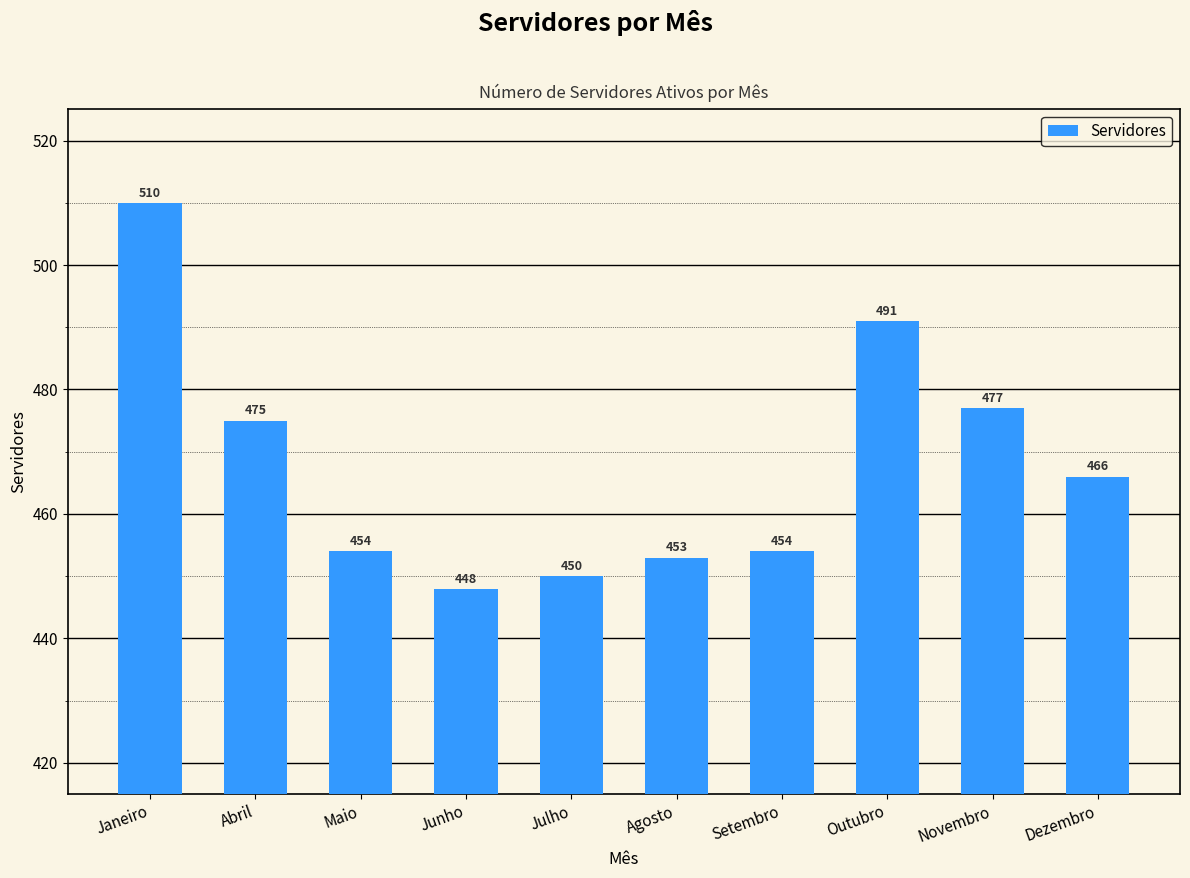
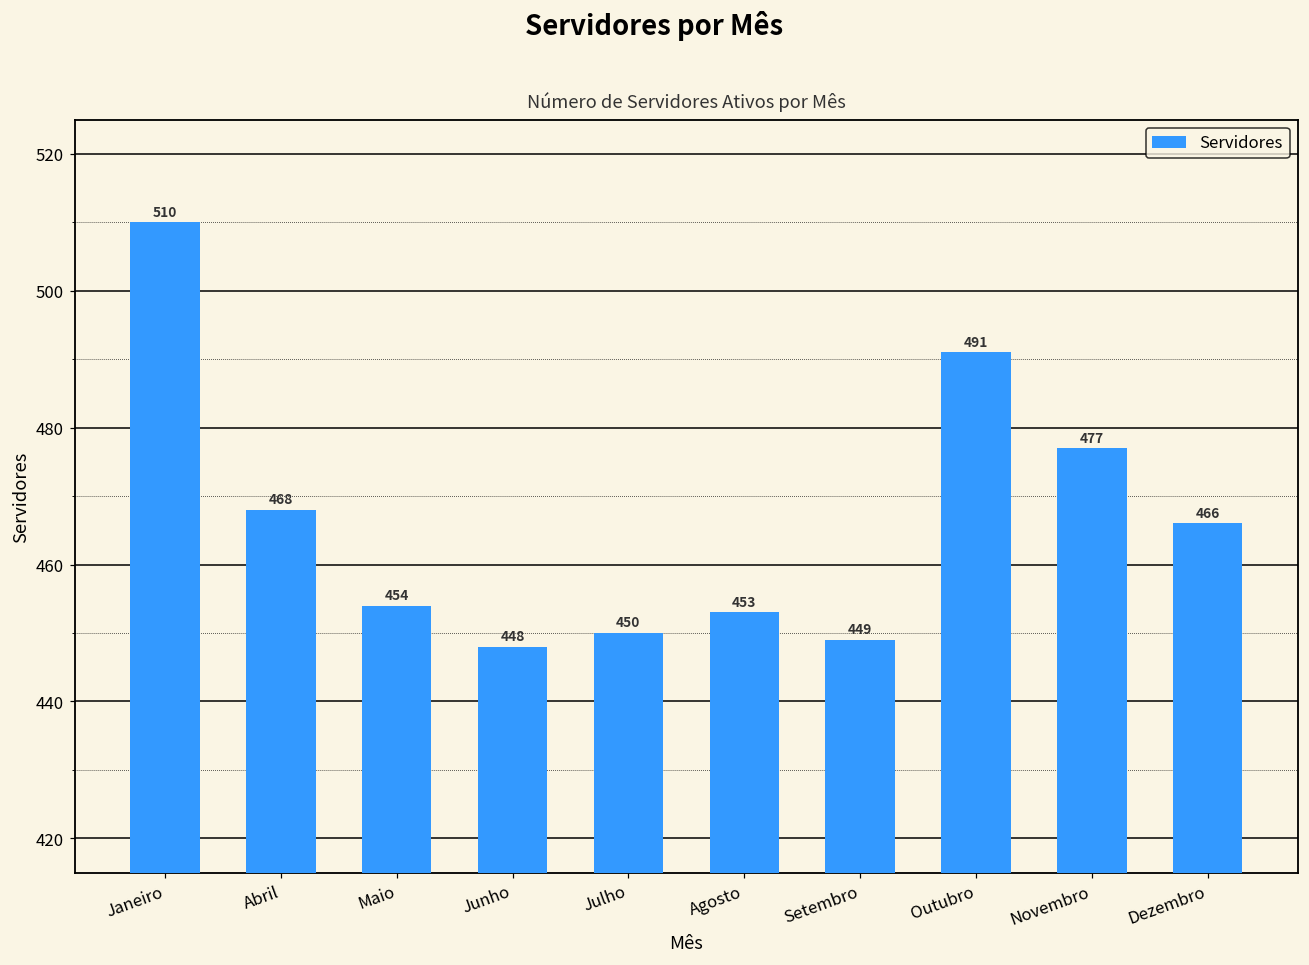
Abril: 475 -> 468
Setembro: 454 -> 449
